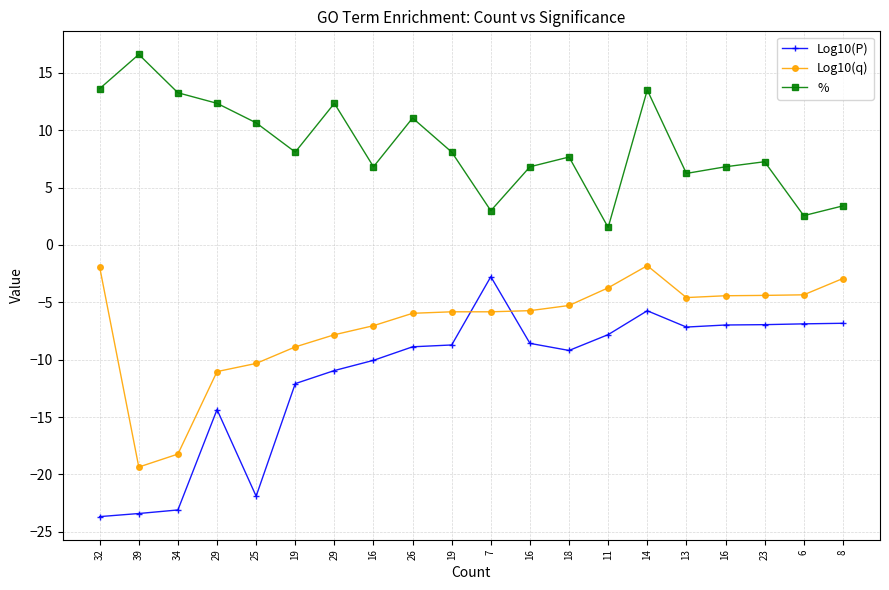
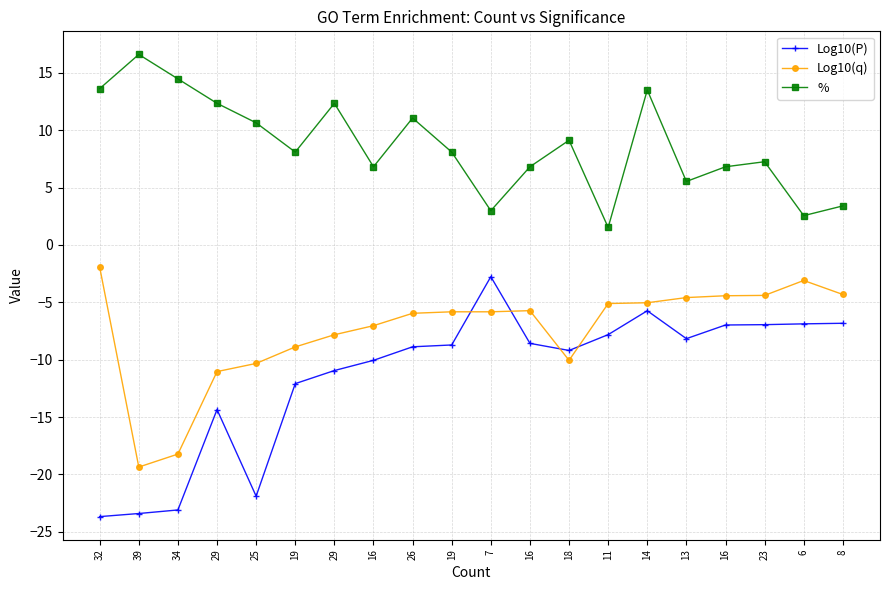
%, 34: 13.3 -> 14.5
Log10(q), 18: -5.3 -> -10.1
%, 18: 7.7 -> 9.1
Log10(q), 11: -3.7 -> -5.1
Log10(q), 14: -1.8 -> -5.0
Log10(P), 13: -7.2 -> -8.2
%, 13: 6.2 -> 5.5
Log10(q), 6: -4.4 -> -3.1
Log10(q), 8: -2.9 -> -4.3
